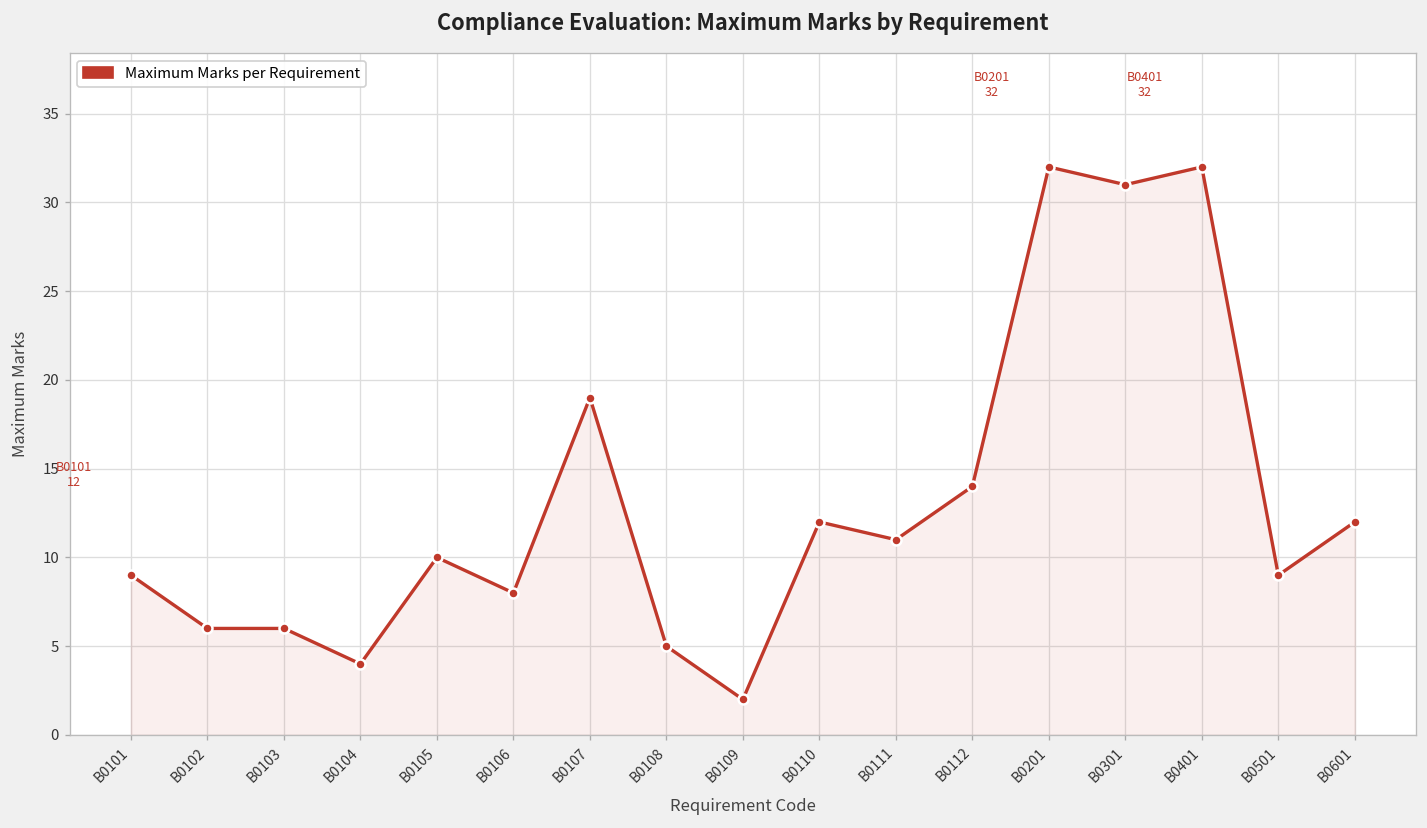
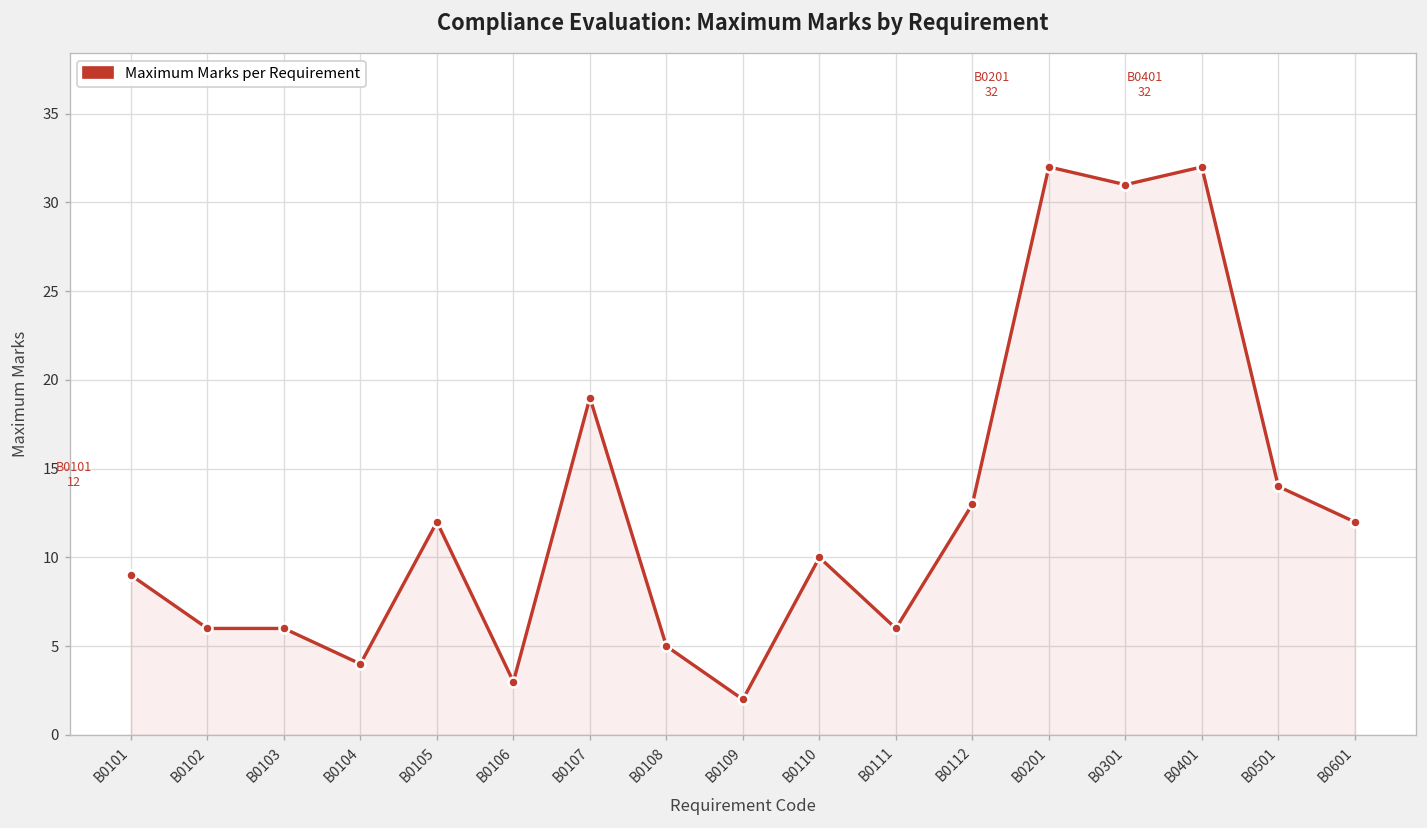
B0105: 10 -> 12
B0106: 8 -> 3
B0110: 12 -> 10
B0111: 11 -> 6
B0112: 14 -> 13
B0501: 9 -> 14
